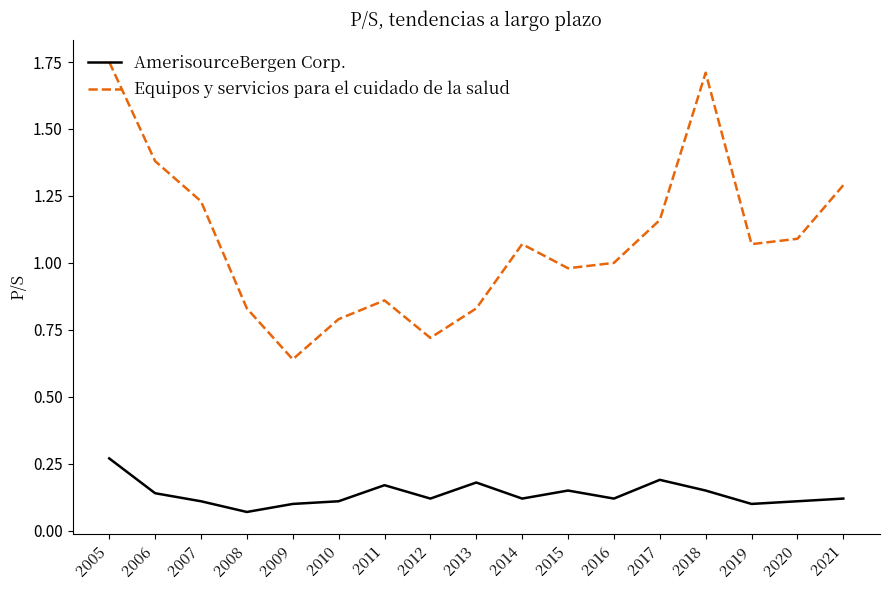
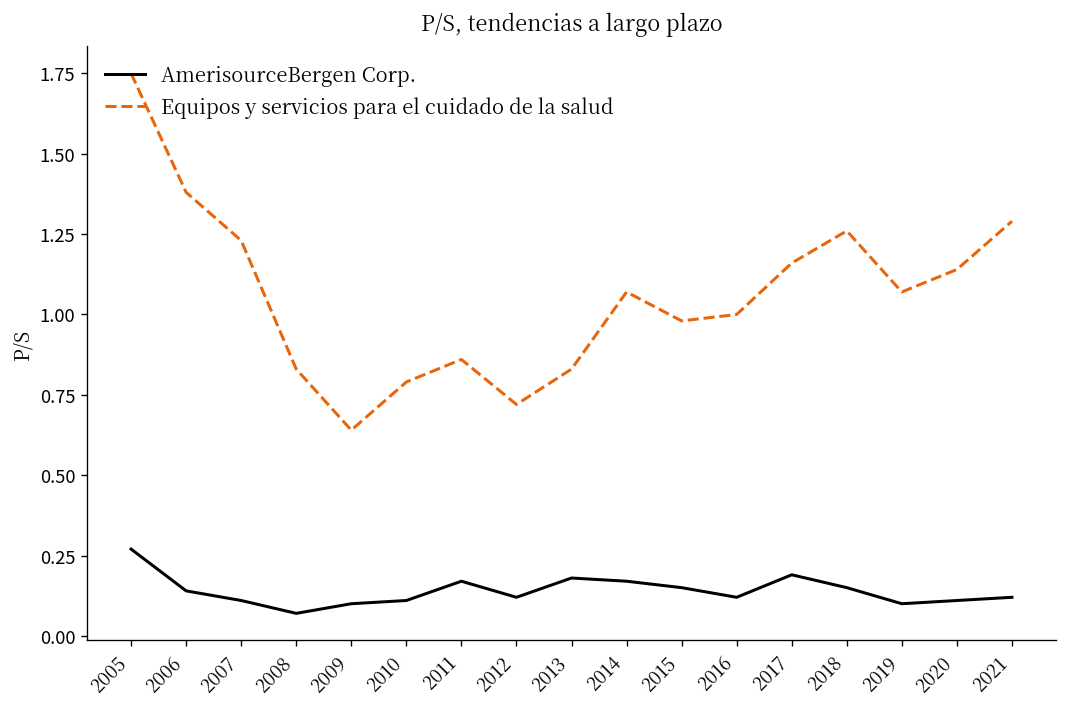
AmerisourceBergen Corp., 2014: 0.12 -> 0.17
Equipos y servicios para el cuidado de la salud, 2018: 1.71 -> 1.26
Equipos y servicios para el cuidado de la salud, 2020: 1.09 -> 1.14
